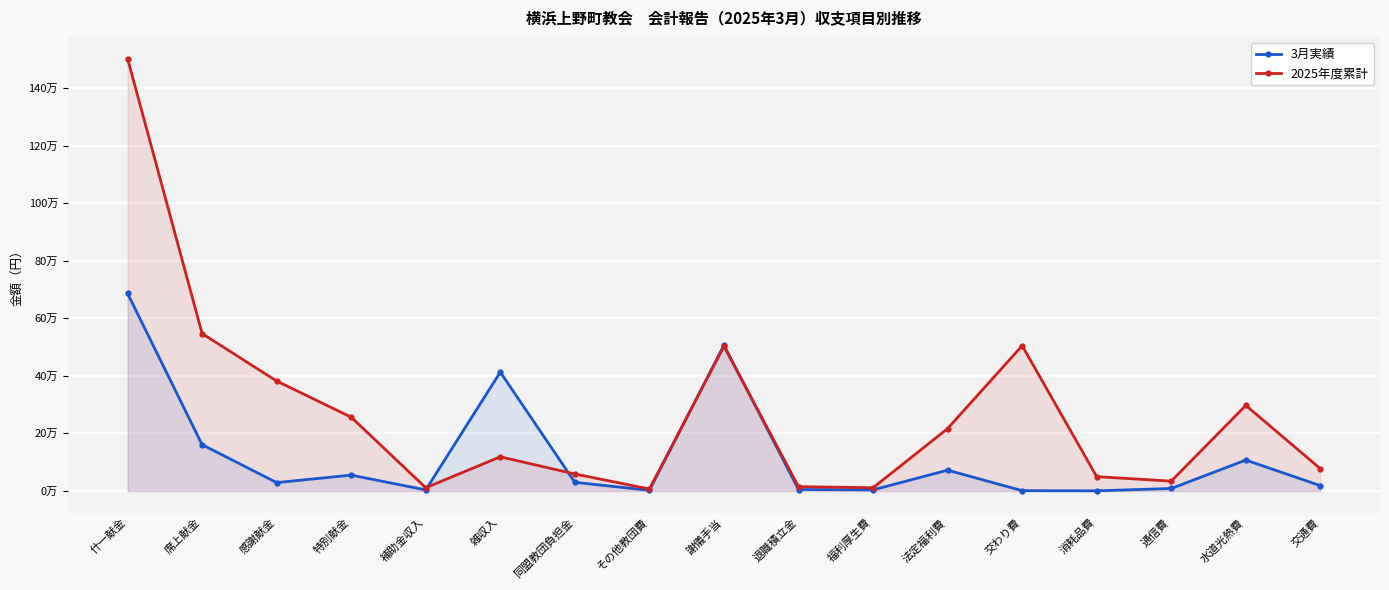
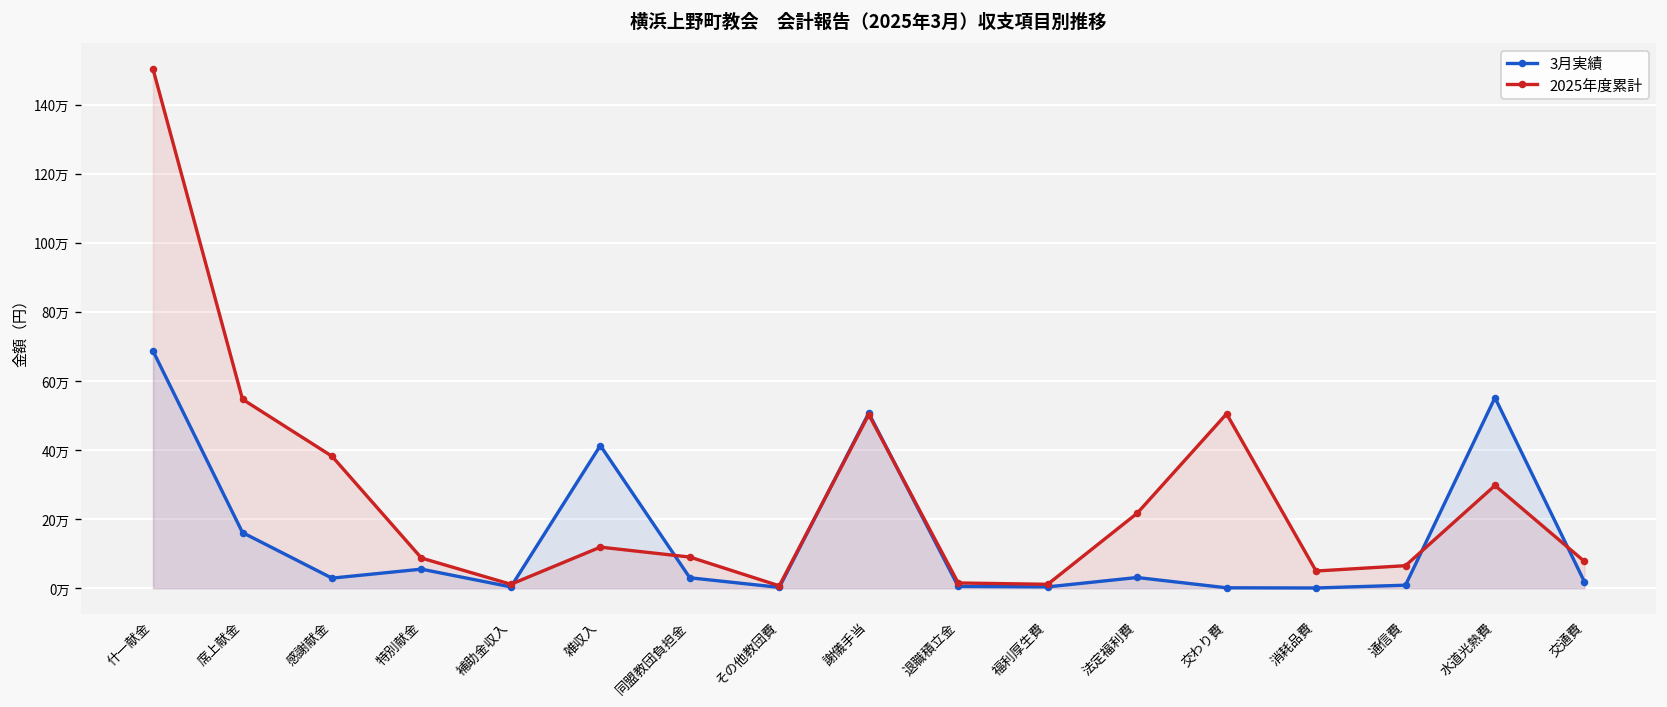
2025年度累計, 特別献金: 26万 -> 9万
2025年度累計, 同盟教団負担金: 6万 -> 9万
3月実績, 法定福利費: 7万 -> 3万
2025年度累計, 通信費: 3万 -> 7万
3月実績, 水道光熱費: 11万 -> 55万
